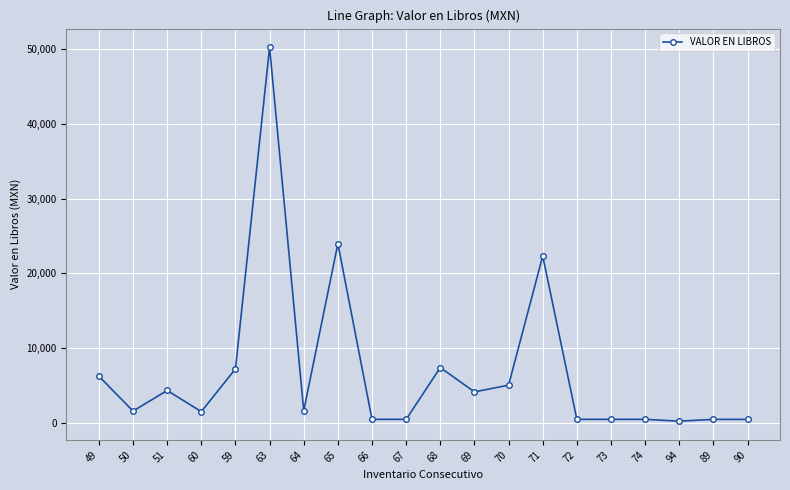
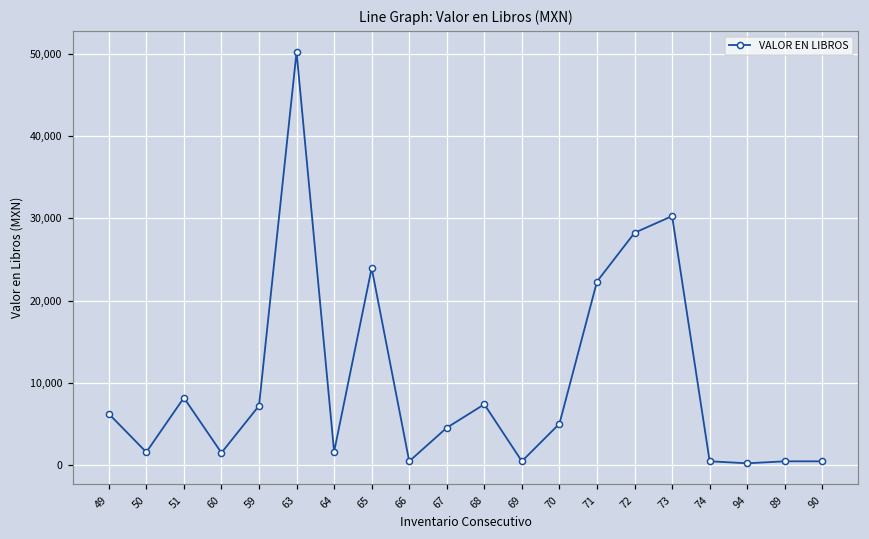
51: 4,000 -> 8,000
67: 0 -> 5,000
69: 4,000 -> 0
72: 0 -> 28,000
73: 0 -> 30,000
